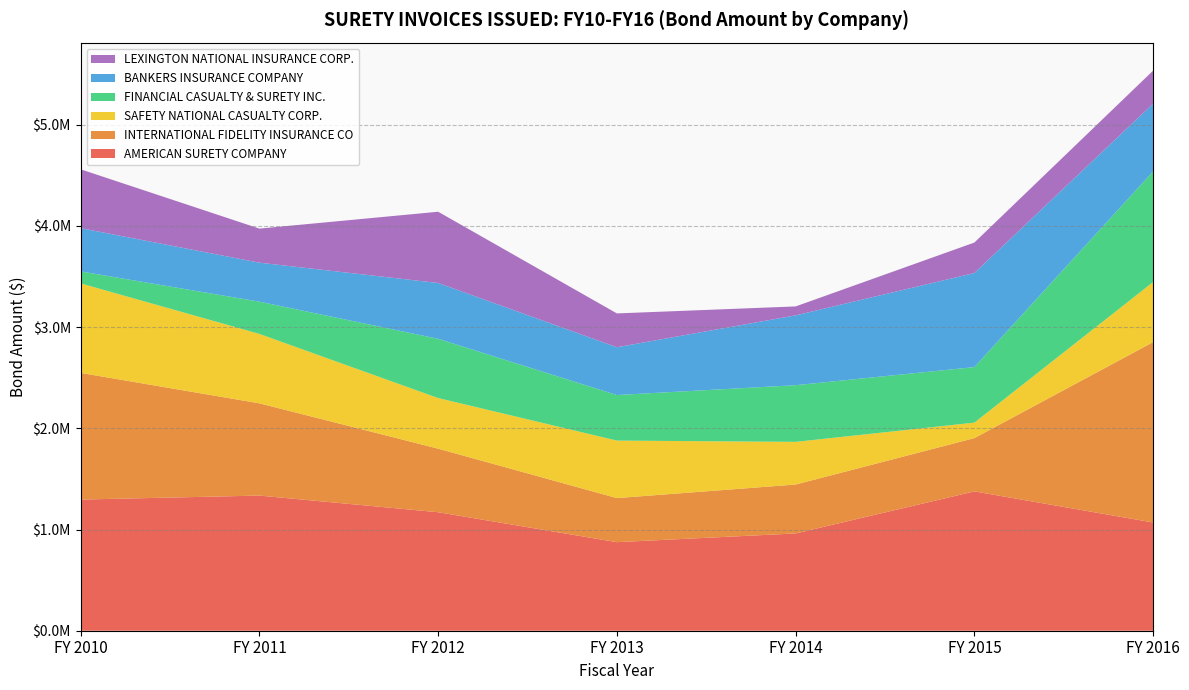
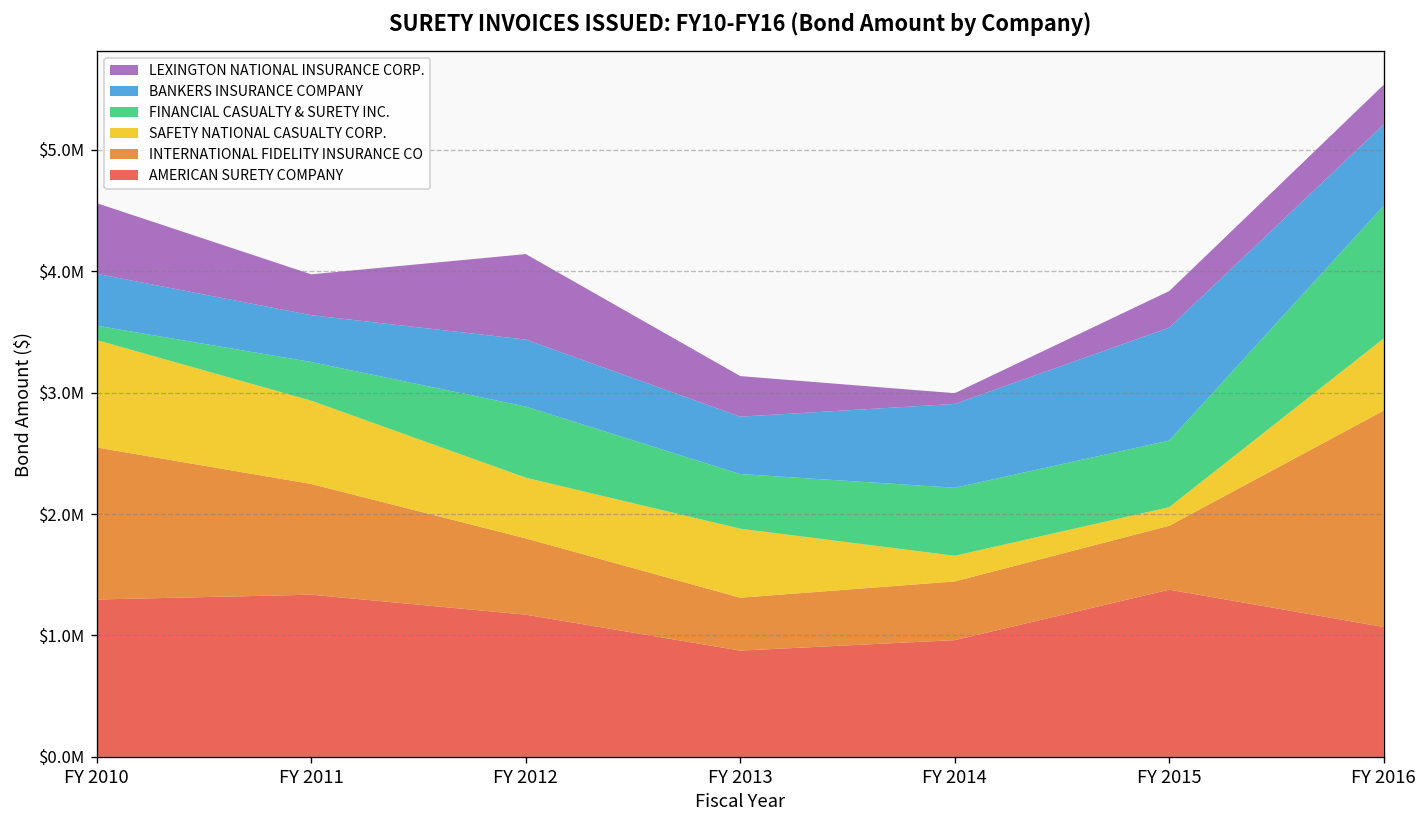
SAFETY NATIONAL CASUALTY CORP., FY 2014: $420000 -> $210000
